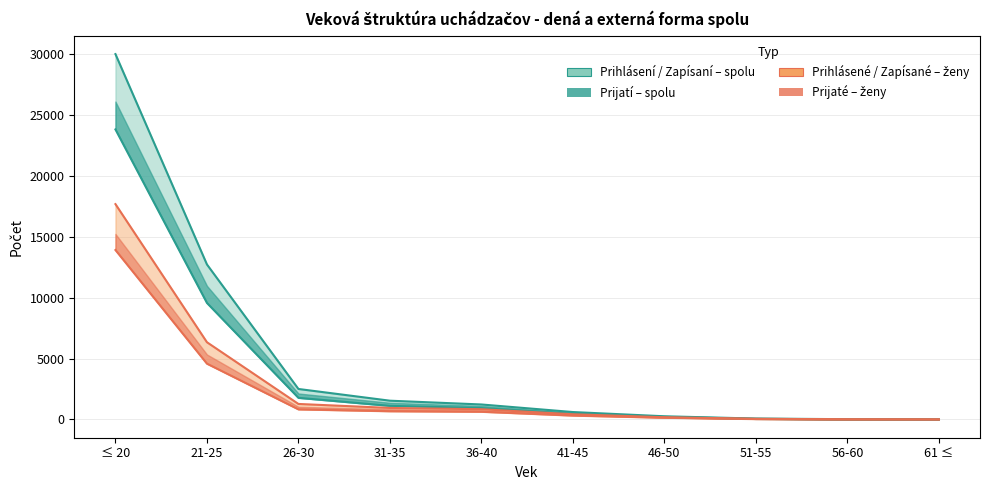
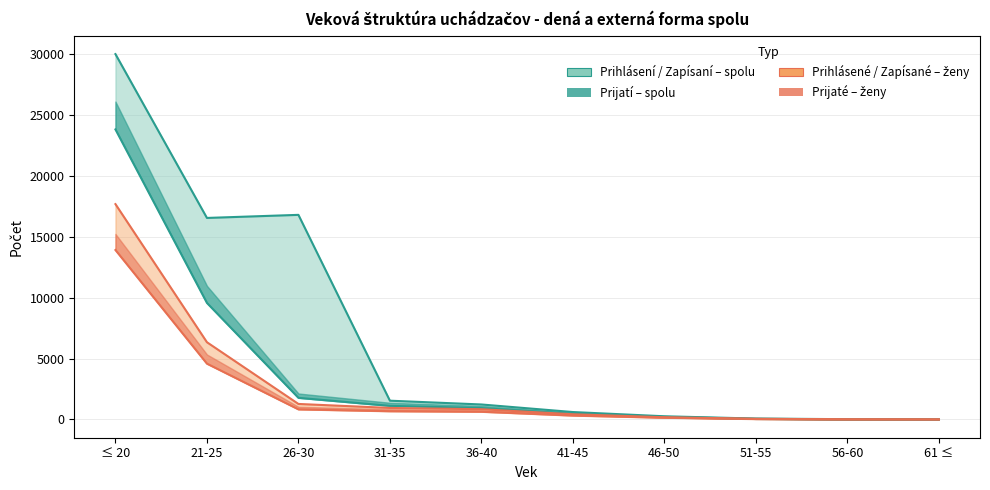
Prihlásení / Zapísaní – spolu, 21-25: 12700 -> 16500
Prihlásení / Zapísaní – spolu, 26-30: 2500 -> 16800
